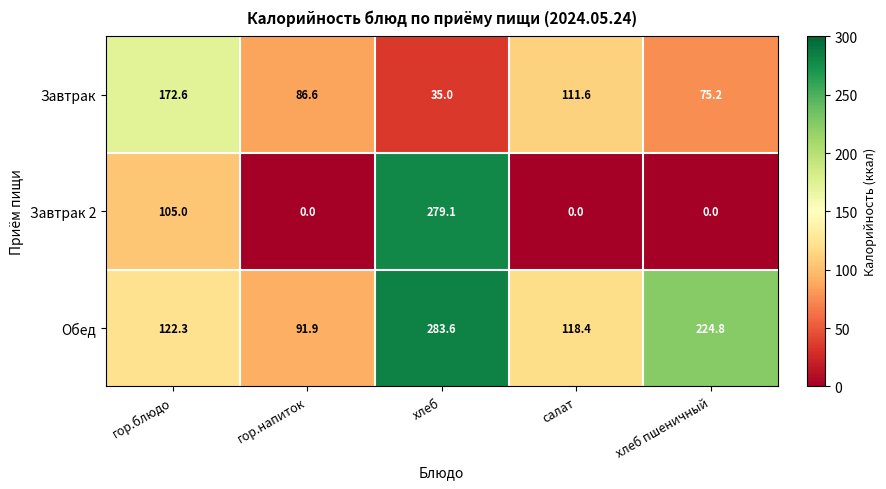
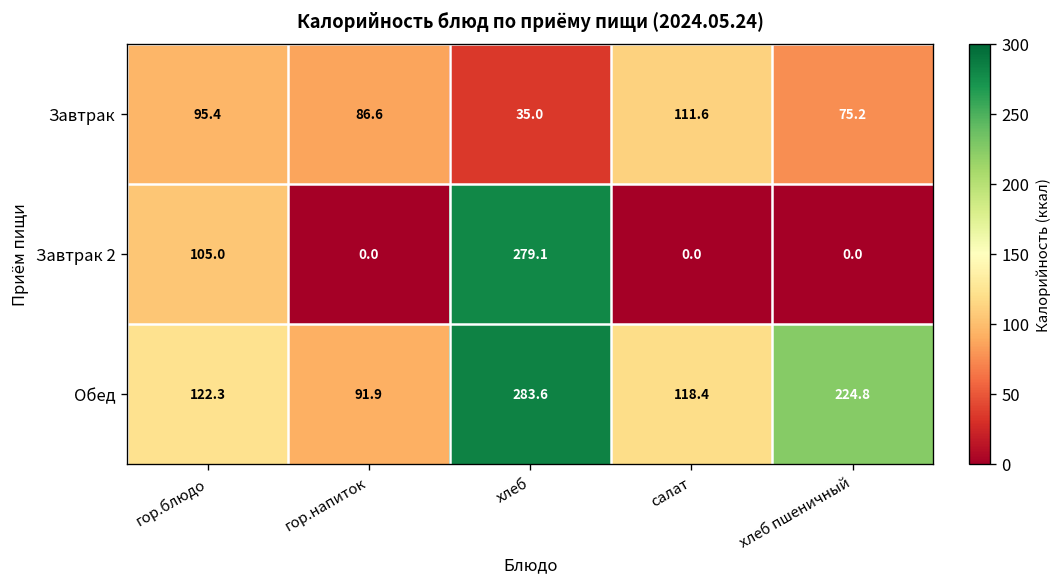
Завтрак, гор.блюдо: 172.6 -> 95.4
